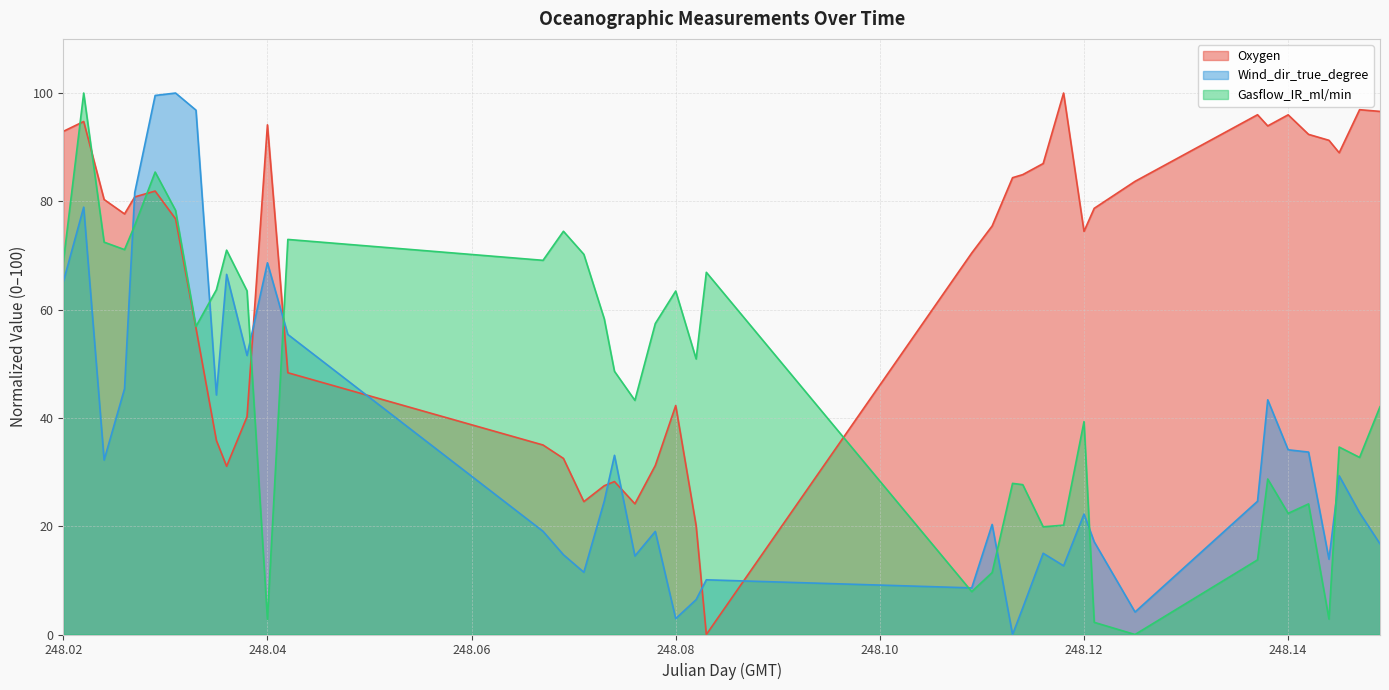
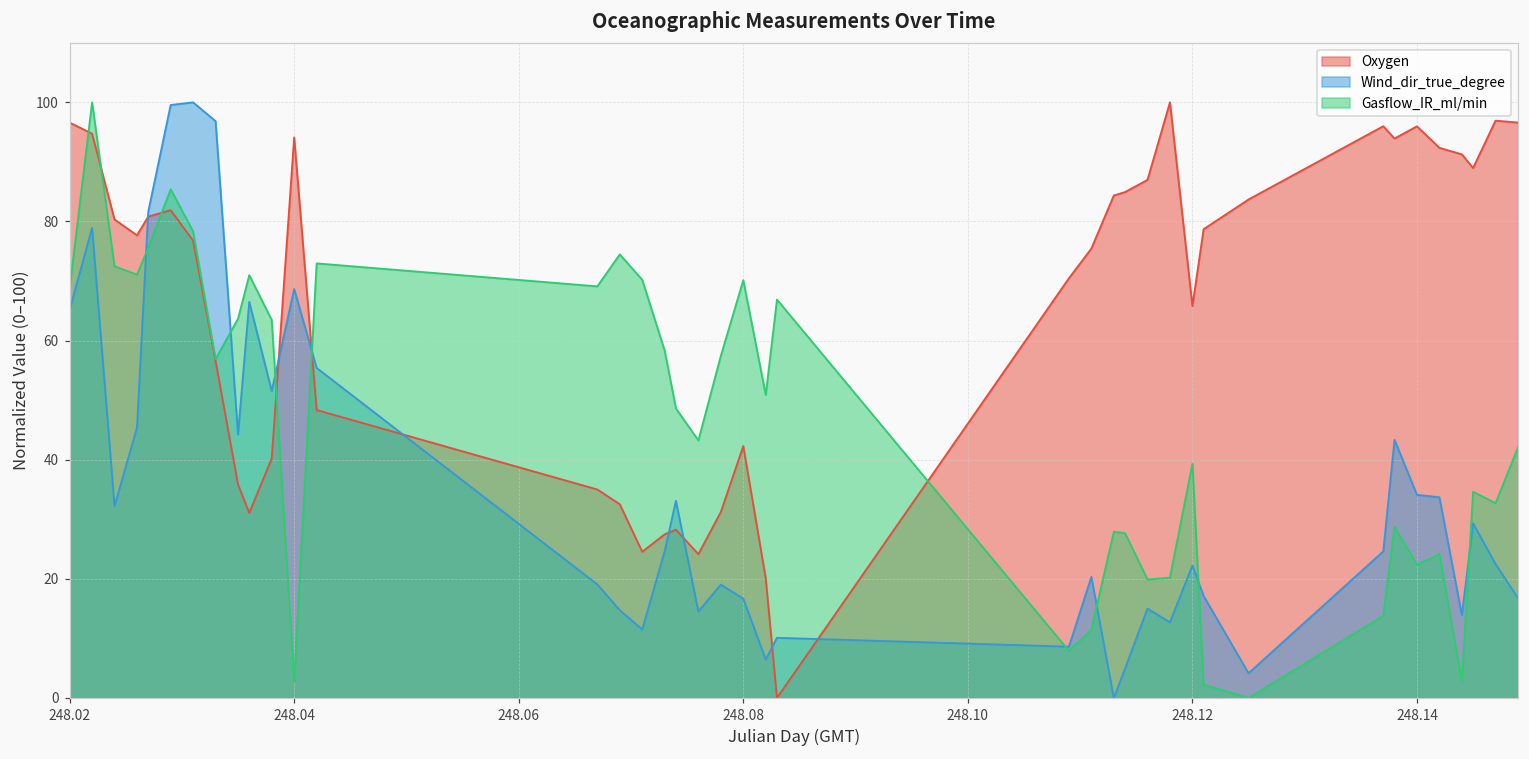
Oxygen, 248.02: 93 -> 97
Wind_dir_true_degree, 248.08: 3 -> 17
Gasflow_IR_ml/min, 248.08: 63 -> 70
Oxygen, 248.12: 74 -> 66
